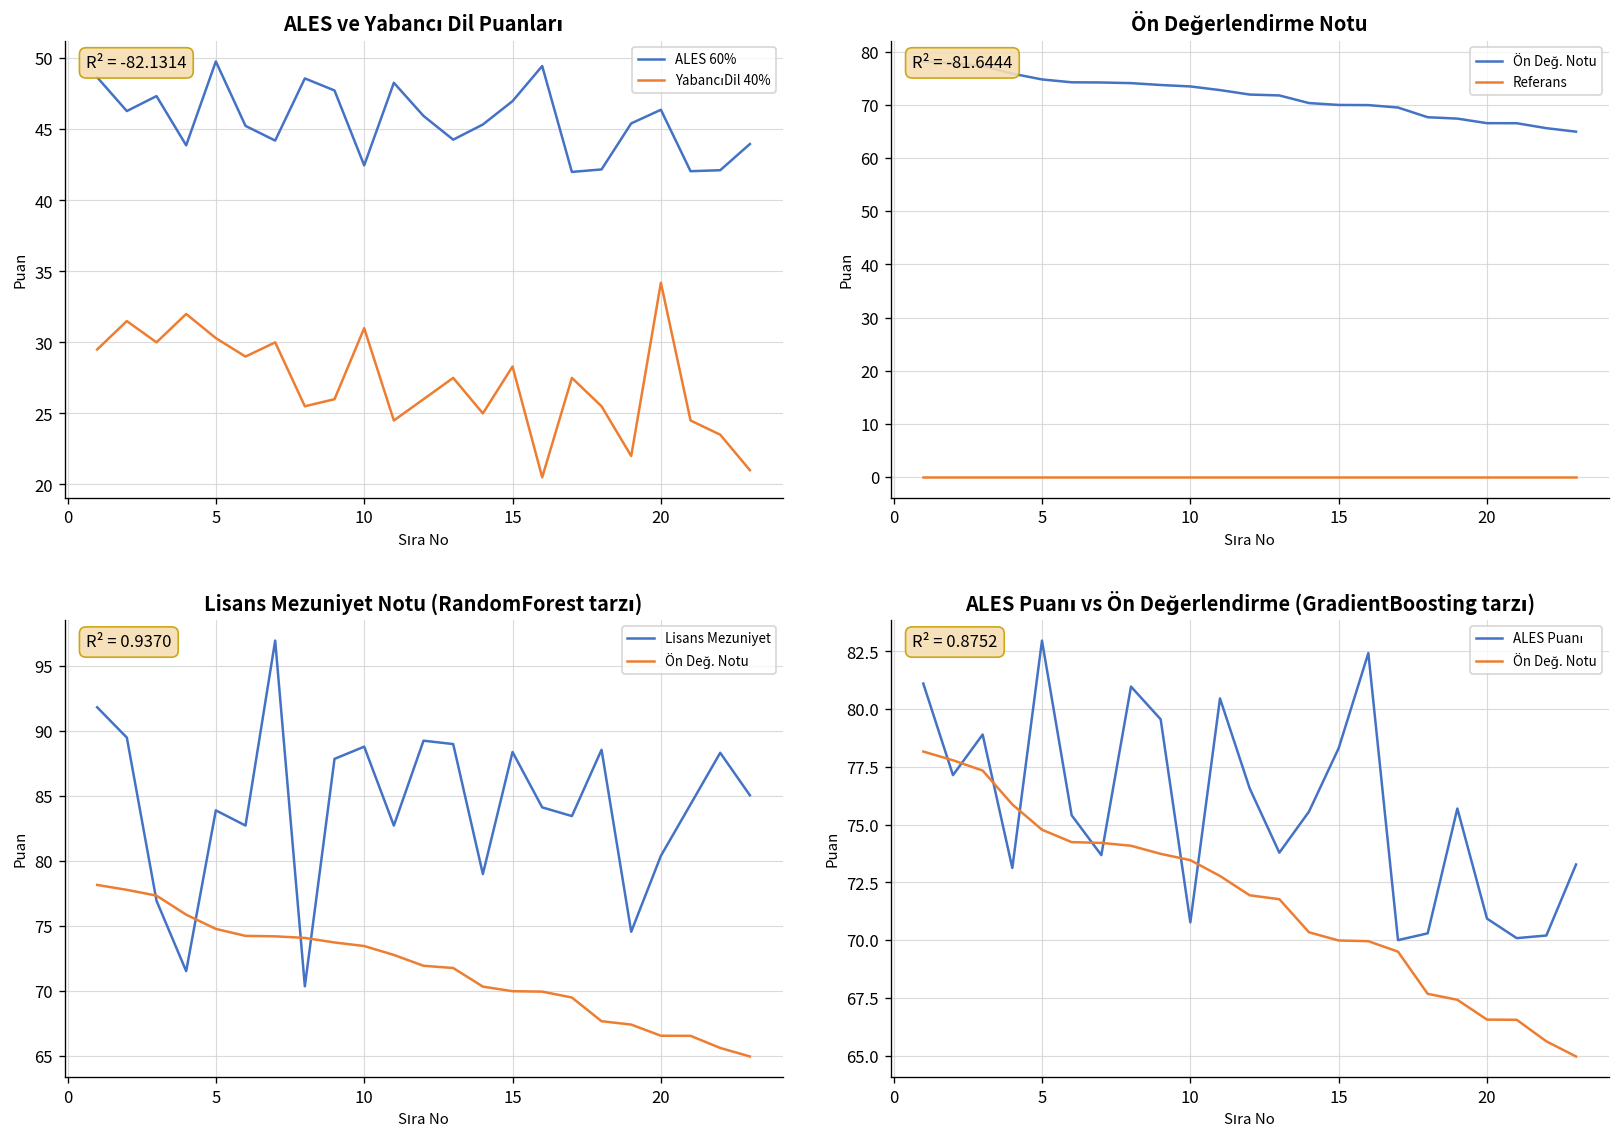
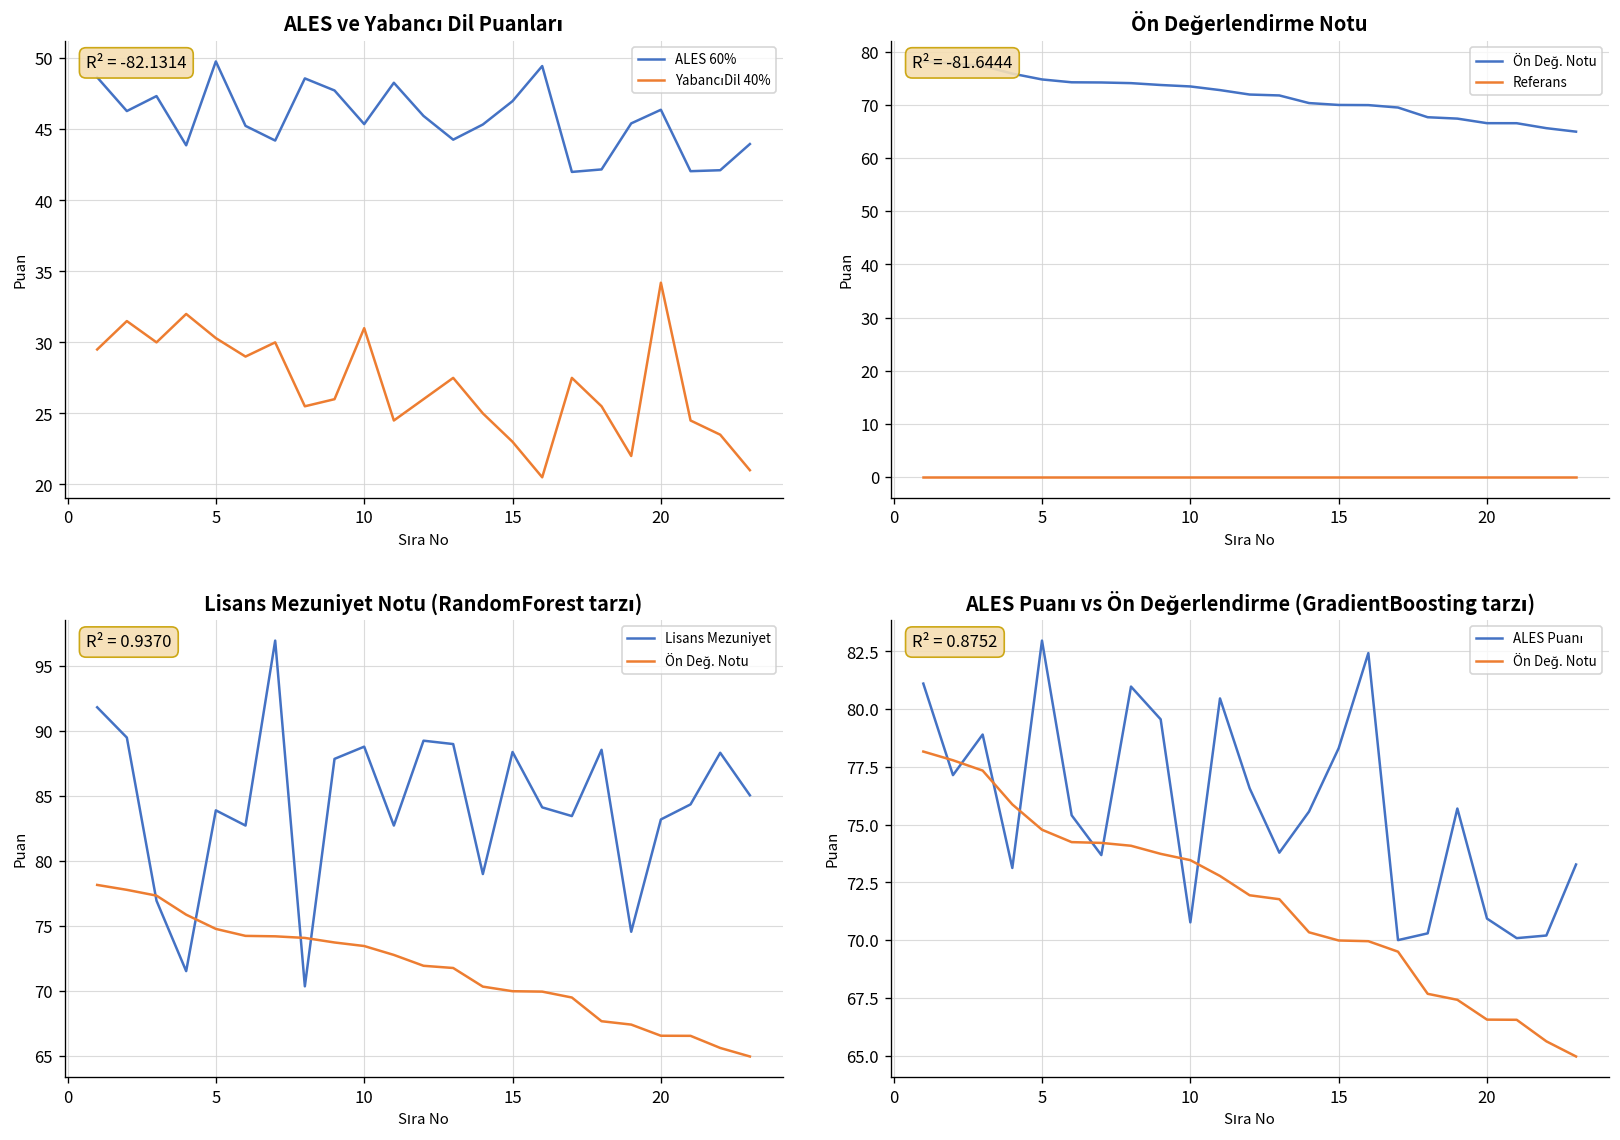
ALES ve Yabancı Dil Puanları, ALES 60%, 10: 42.5 -> 45.4
ALES ve Yabancı Dil Puanları, YabancıDil 40%, 15: 28.3 -> 23.0
Lisans Mezuniyet Notu (RandomForest tarzı), Lisans Mezuniyet, 20: 80.4 -> 83.2
